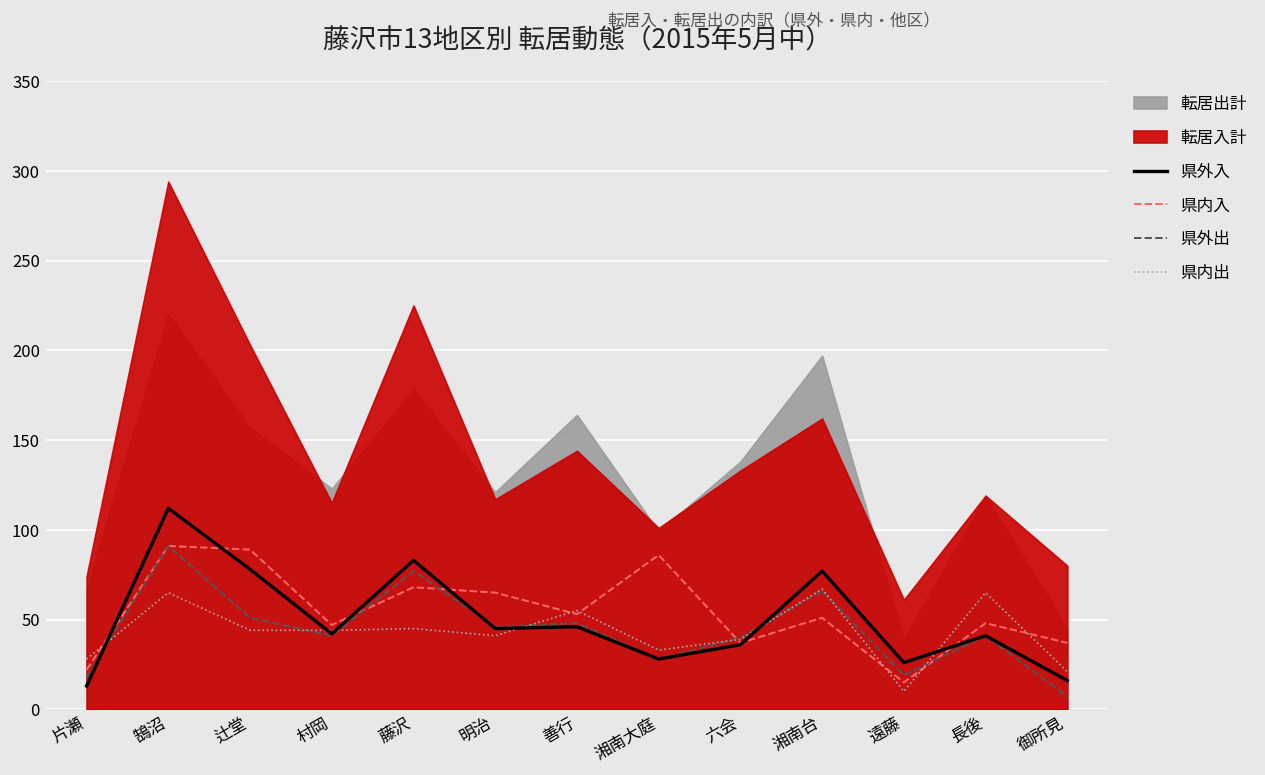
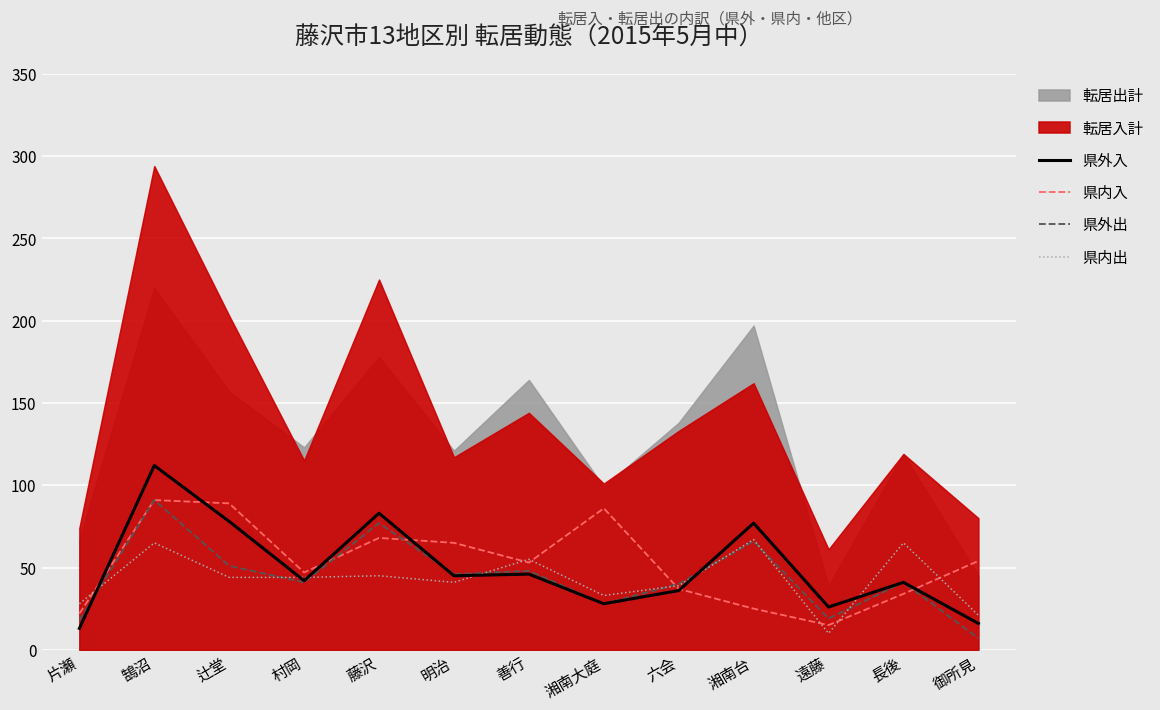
県内入, 湘南台: 51 -> 25
県内入, 長後: 48 -> 34
県内入, 御所見: 37 -> 54
